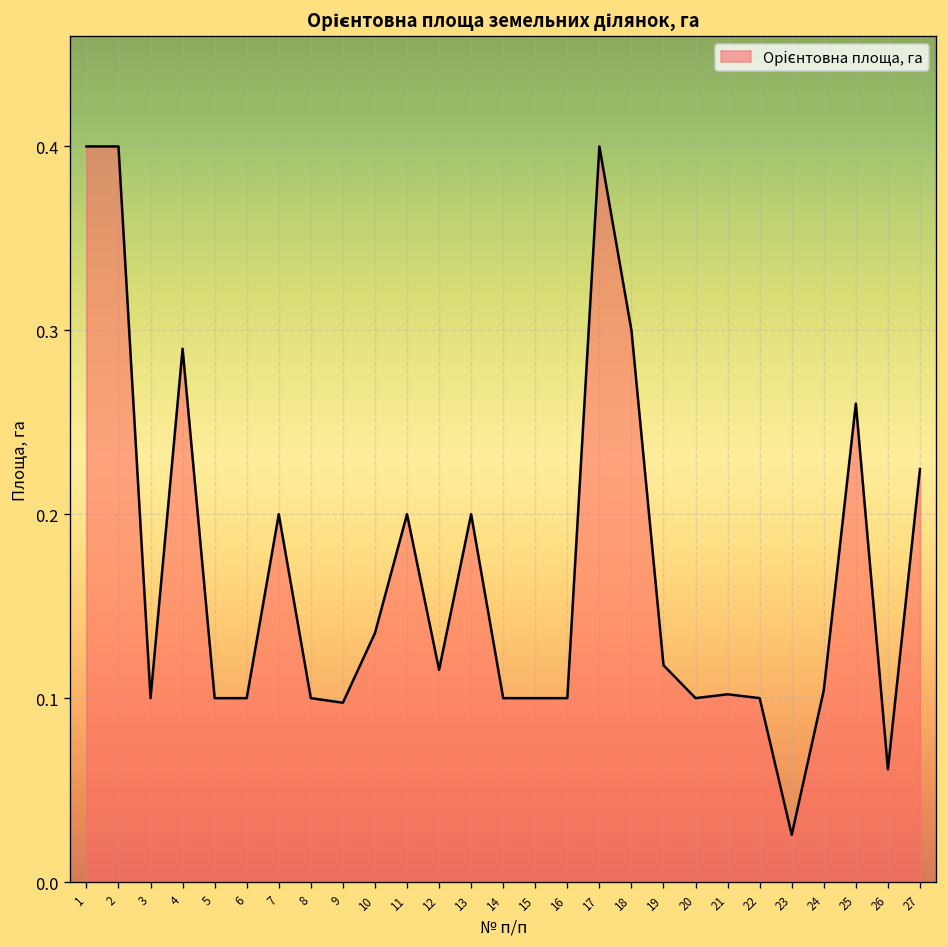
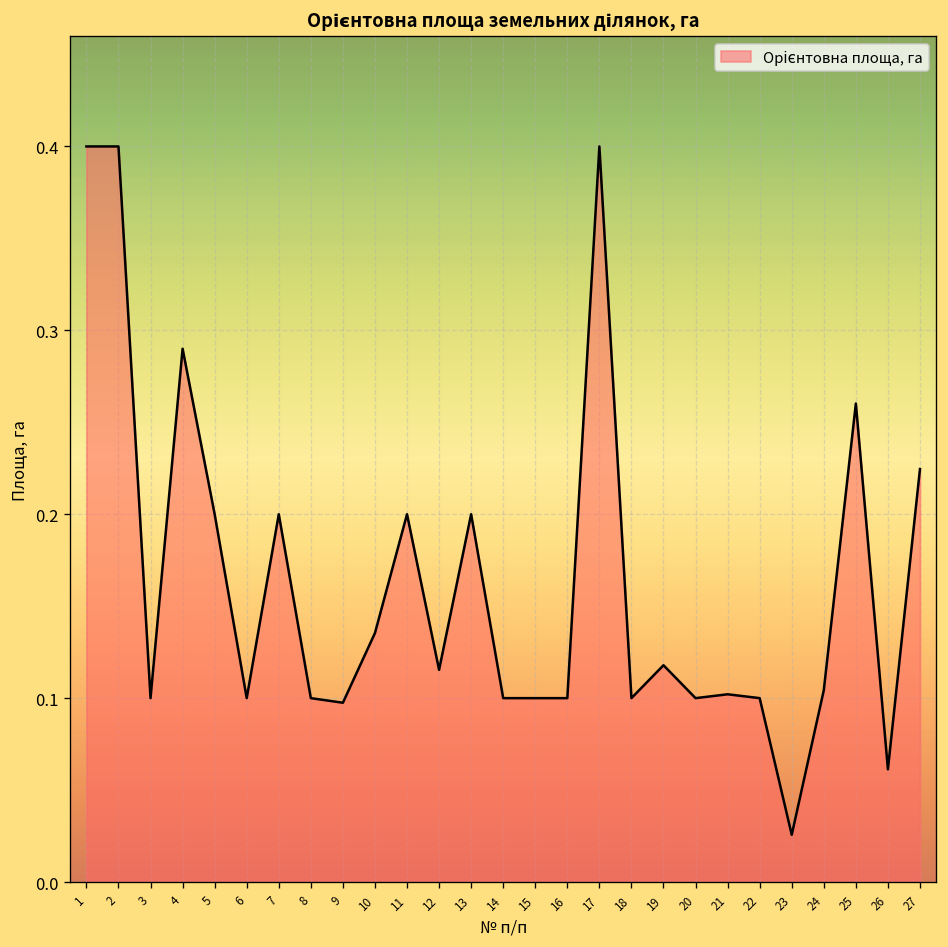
5: 0.1 -> 0.2
18: 0.3 -> 0.1
